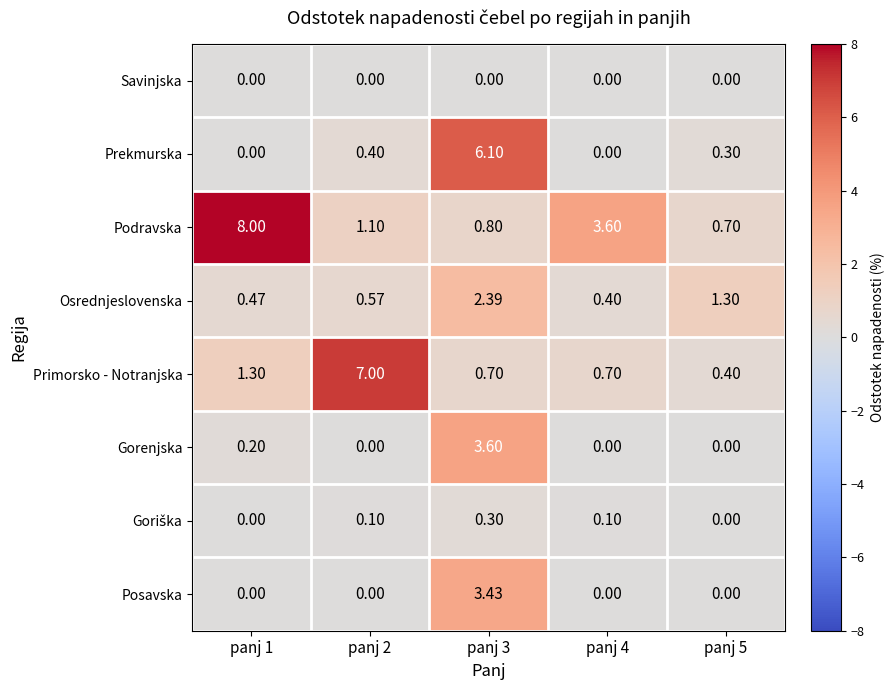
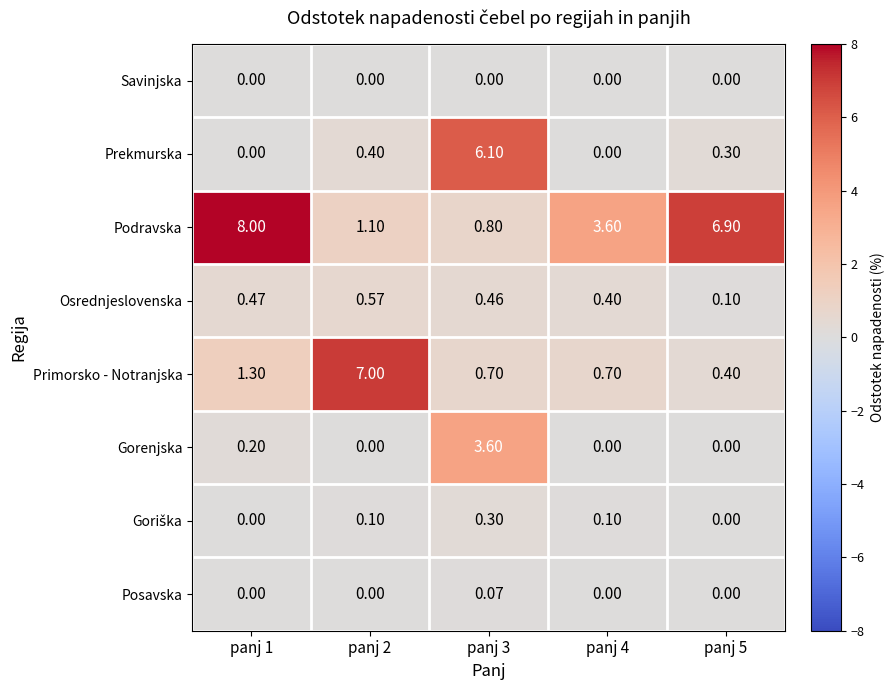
Podravska, panj 5: 0.70 -> 6.90
Osrednjeslovenska, panj 3: 2.39 -> 0.46
Osrednjeslovenska, panj 5: 1.30 -> 0.10
Posavska, panj 3: 3.43 -> 0.07
